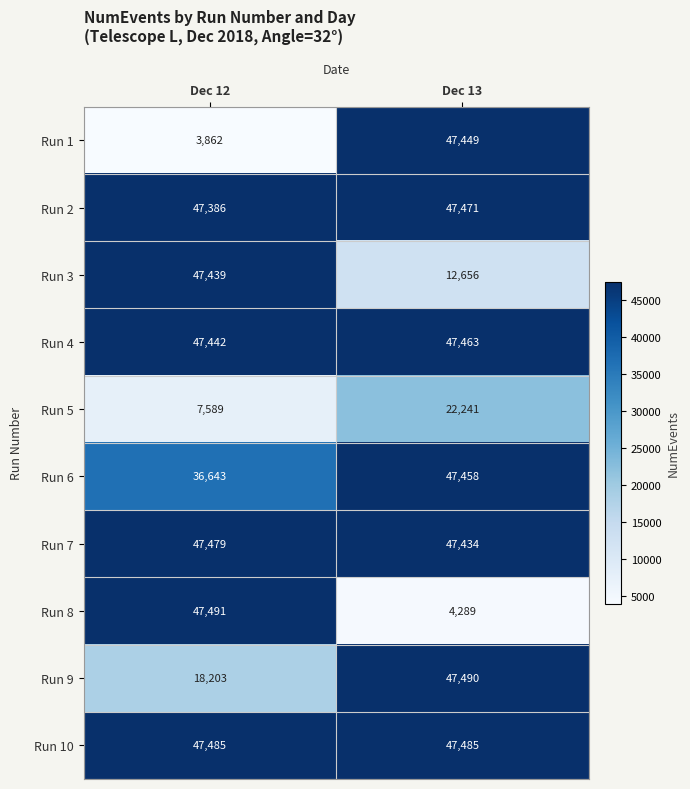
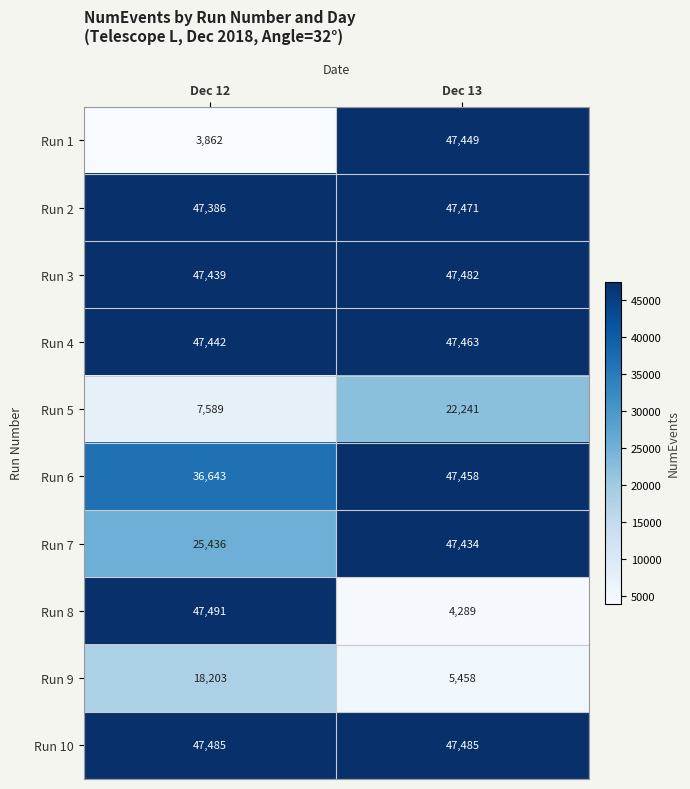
Run 3, Dec 13: 12,656 -> 47,482
Run 7, Dec 12: 47,479 -> 25,436
Run 9, Dec 13: 47,490 -> 5,458
